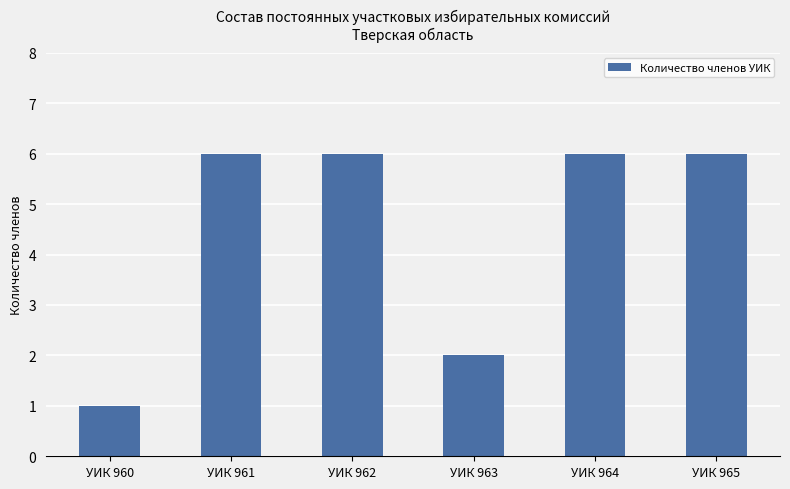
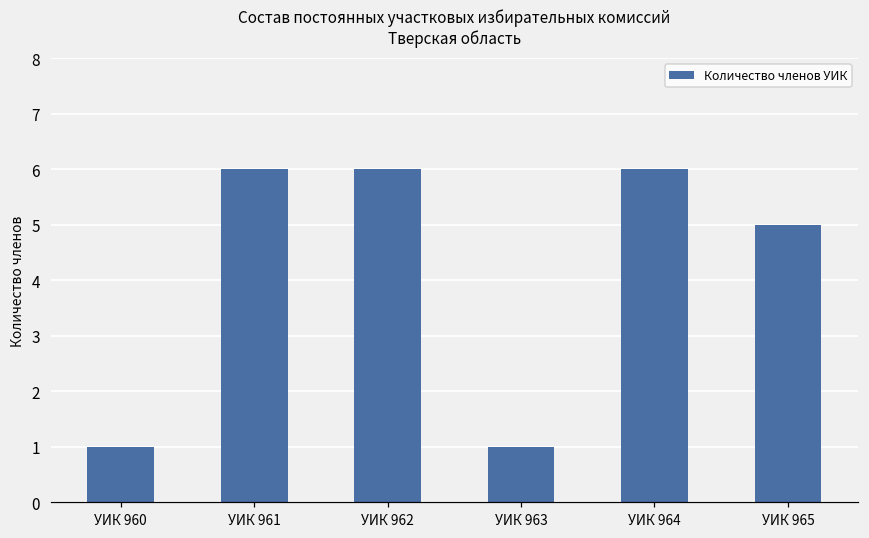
УИК 963: 2 -> 1
УИК 965: 6 -> 5
